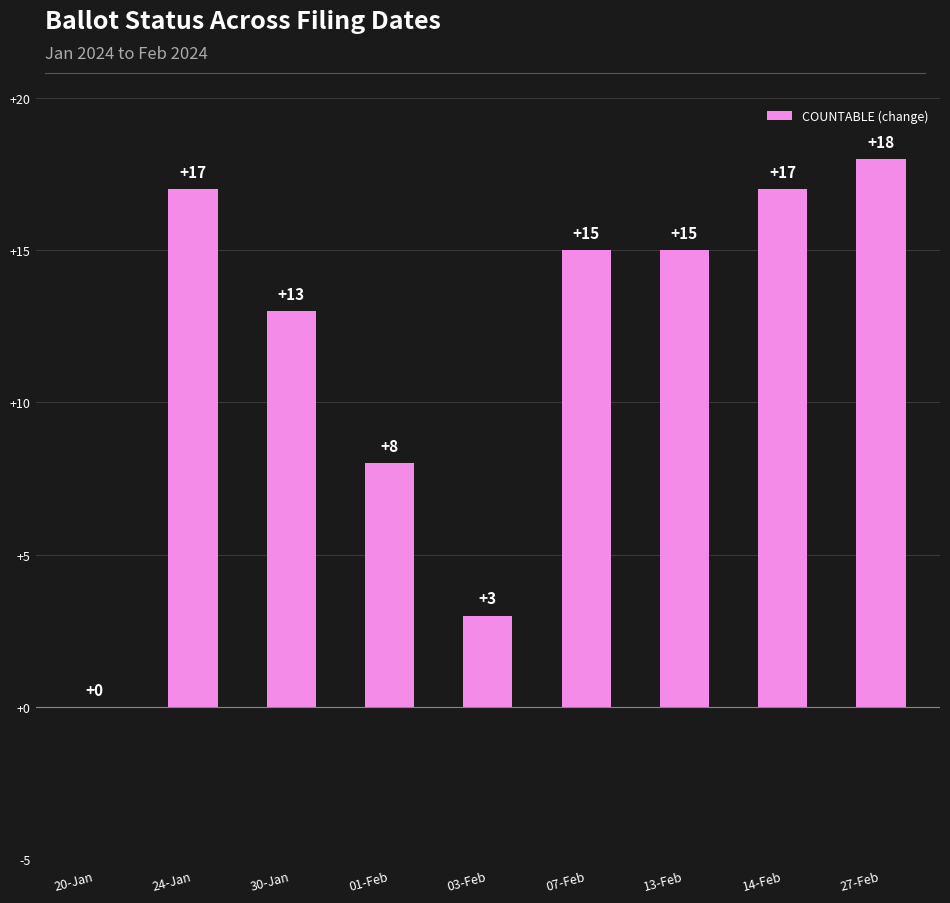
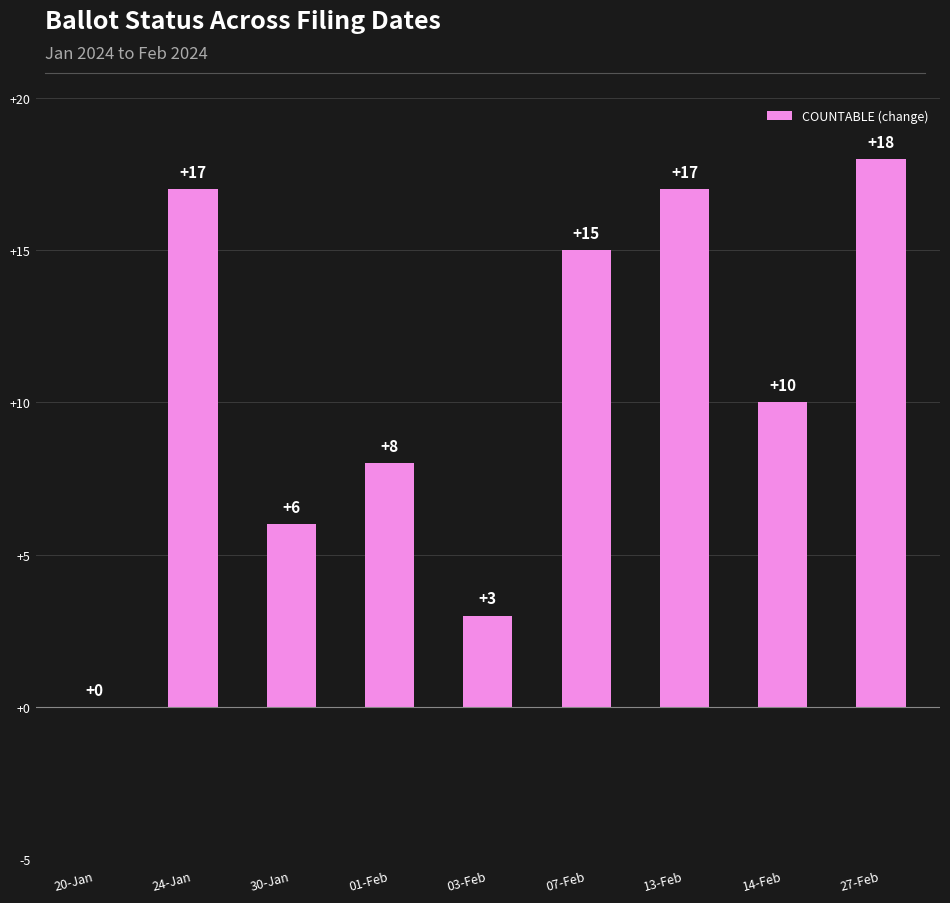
30-Jan: +13 -> +6
13-Feb: +15 -> +17
14-Feb: +17 -> +10
